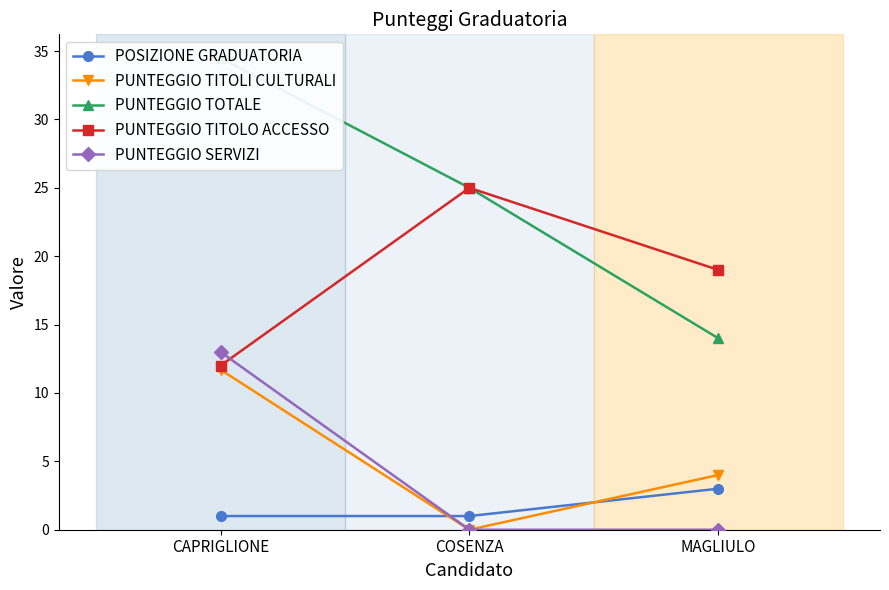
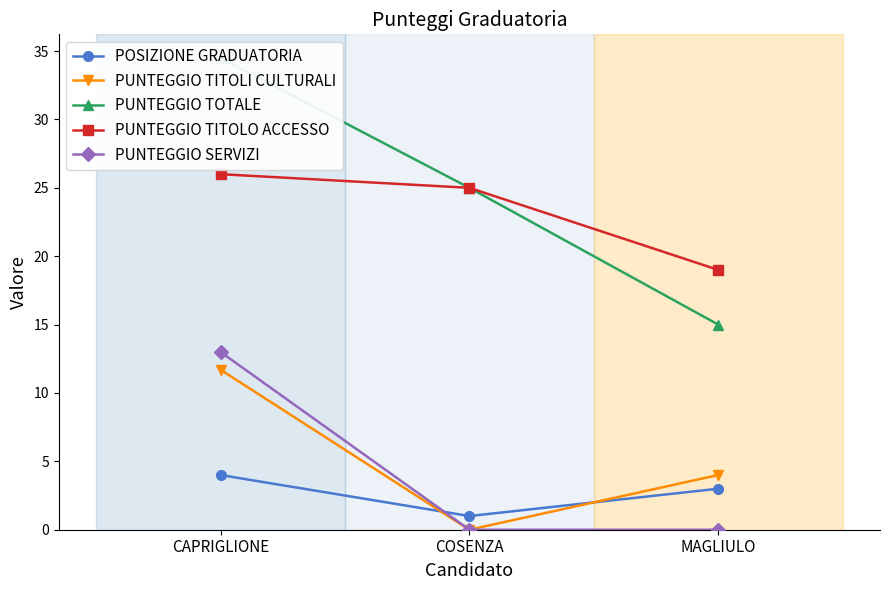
POSIZIONE GRADUATORIA, CAPRIGLIONE: 1 -> 4
PUNTEGGIO TITOLO ACCESSO, CAPRIGLIONE: 12 -> 26
PUNTEGGIO TOTALE, MAGLIULO: 14 -> 15
